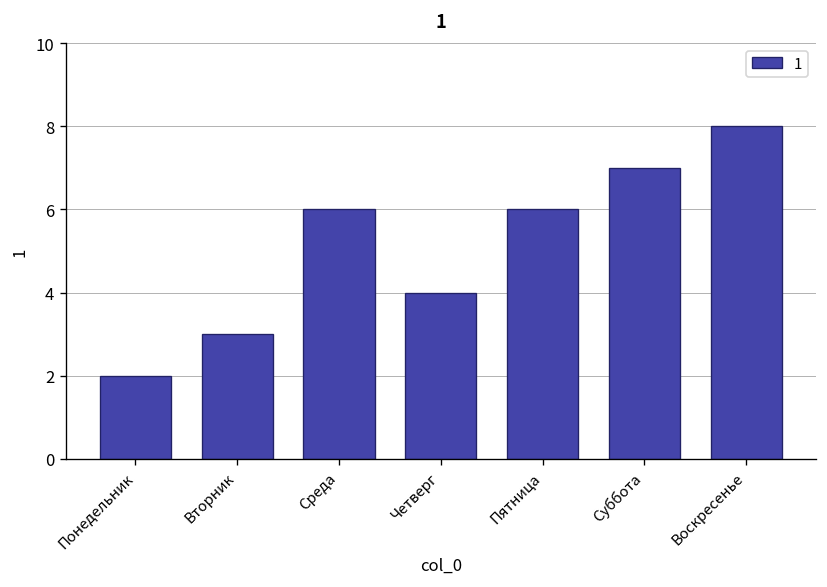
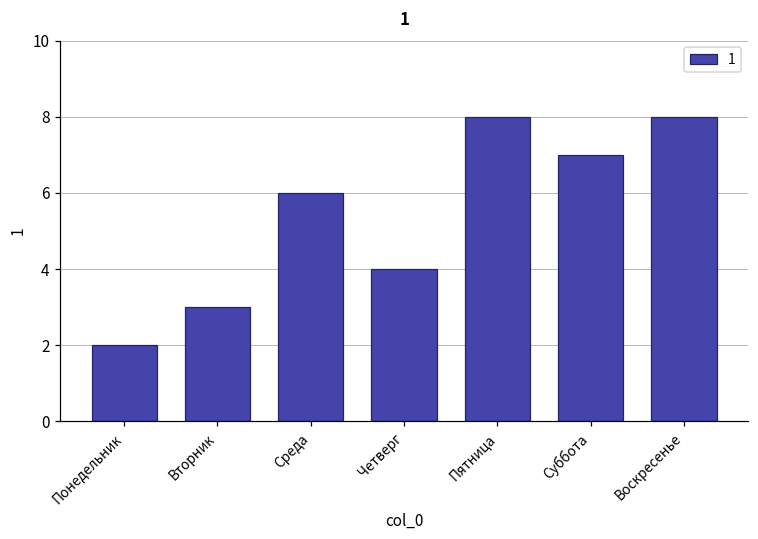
Пятница: 6 -> 8
